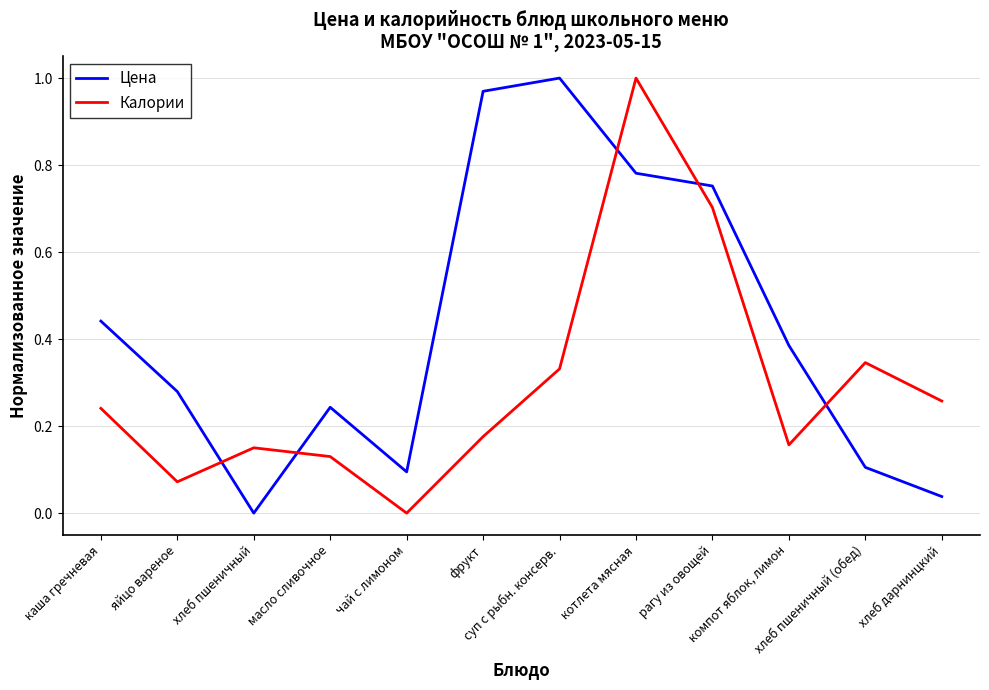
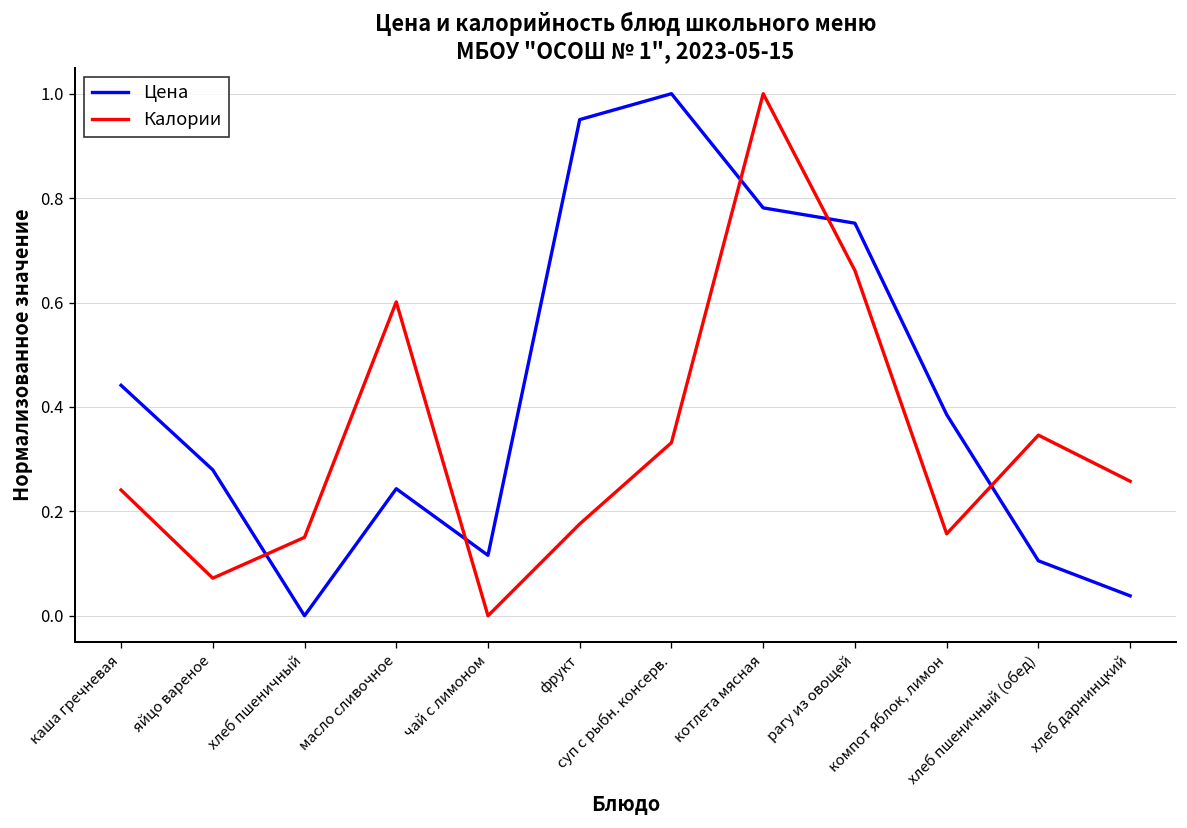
Калории, масло сливочное: 0.13 -> 0.60
Цена, чай с лимоном: 0.09 -> 0.12
Цена, фрукт: 0.97 -> 0.95
Калории, рагу из овощей: 0.70 -> 0.66
